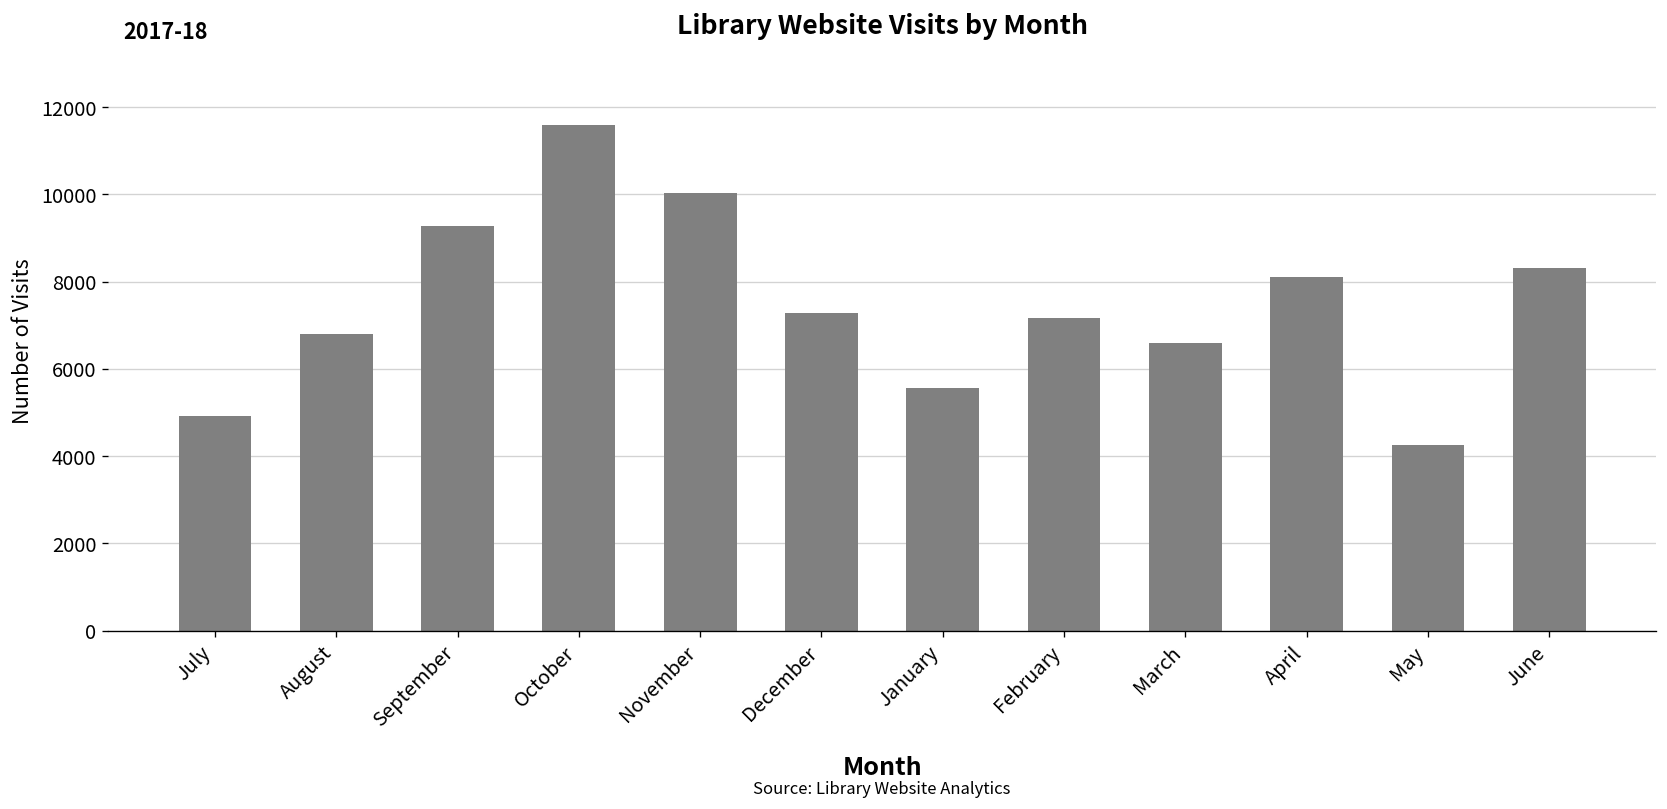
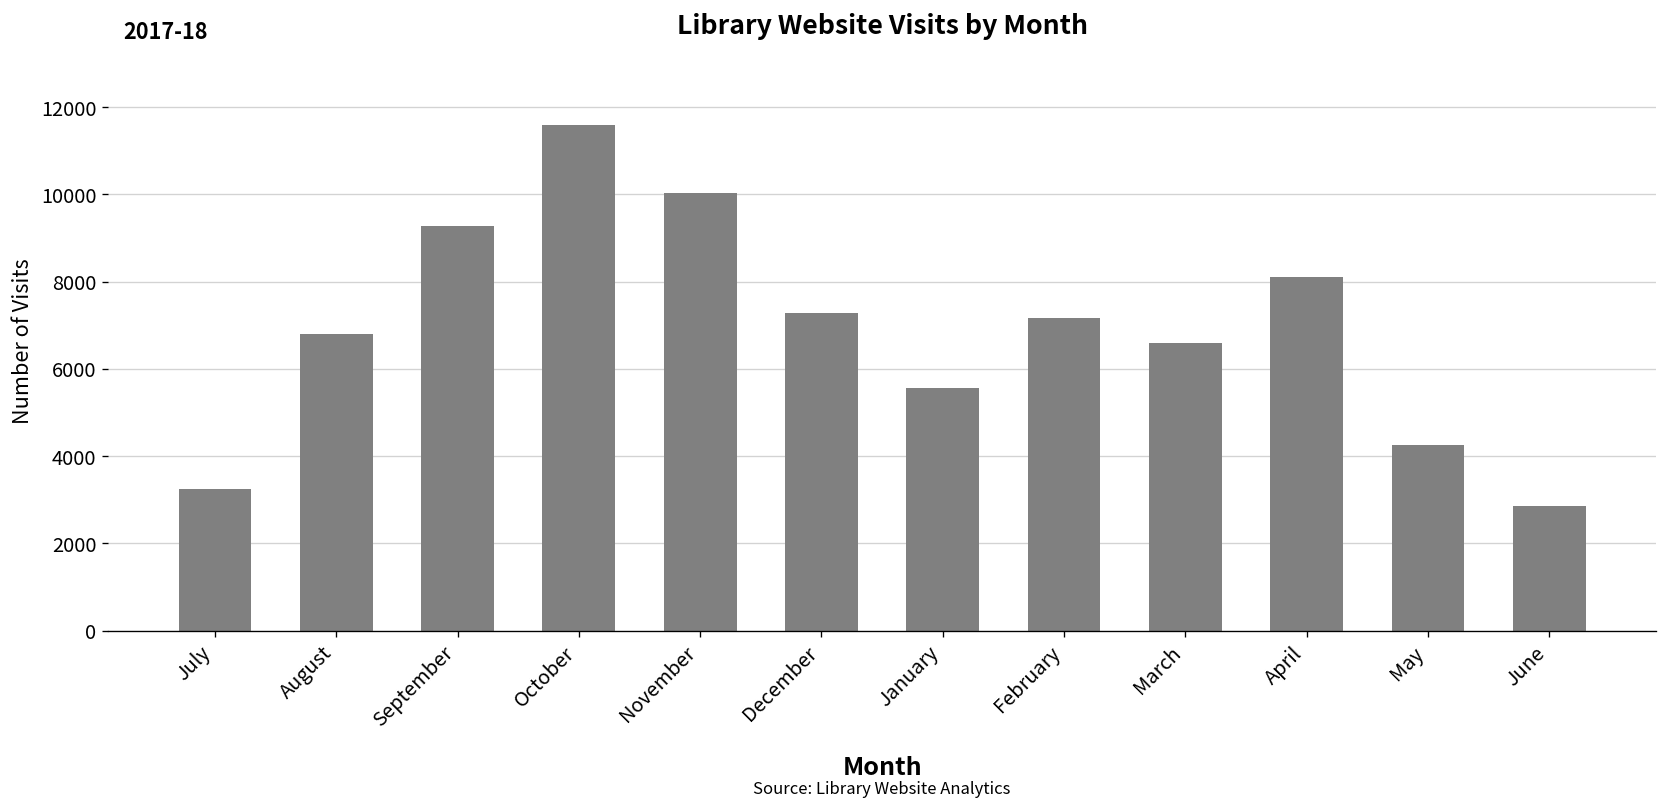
July: 4900 -> 3300
June: 8300 -> 2900
